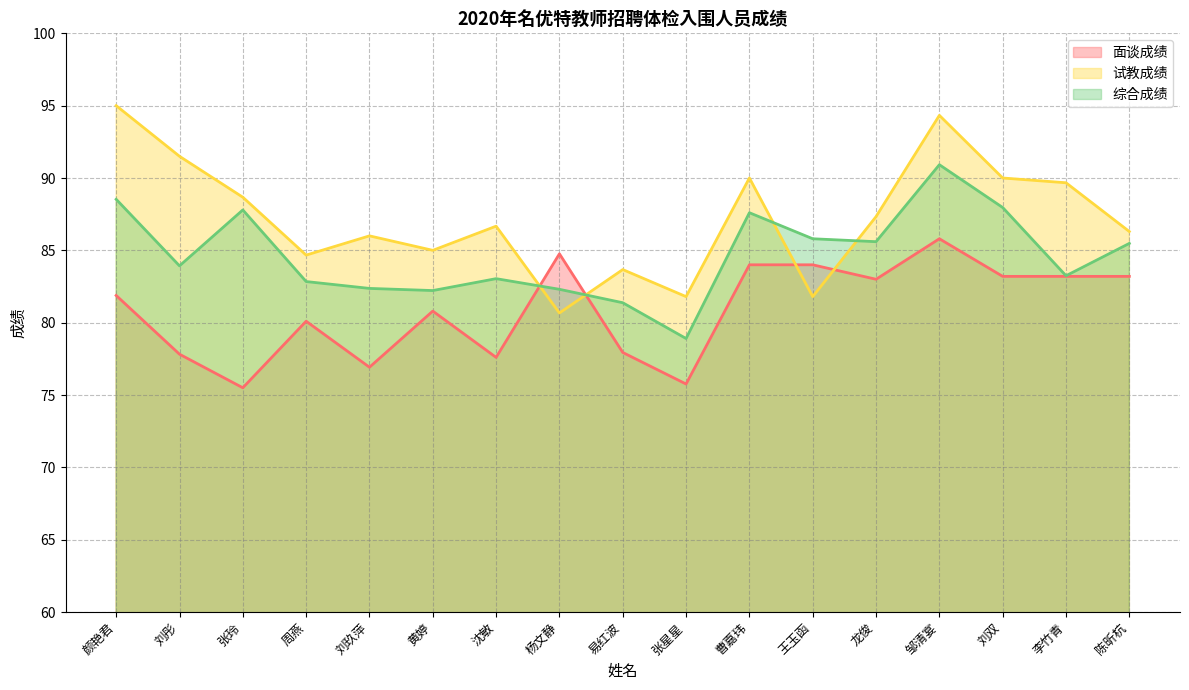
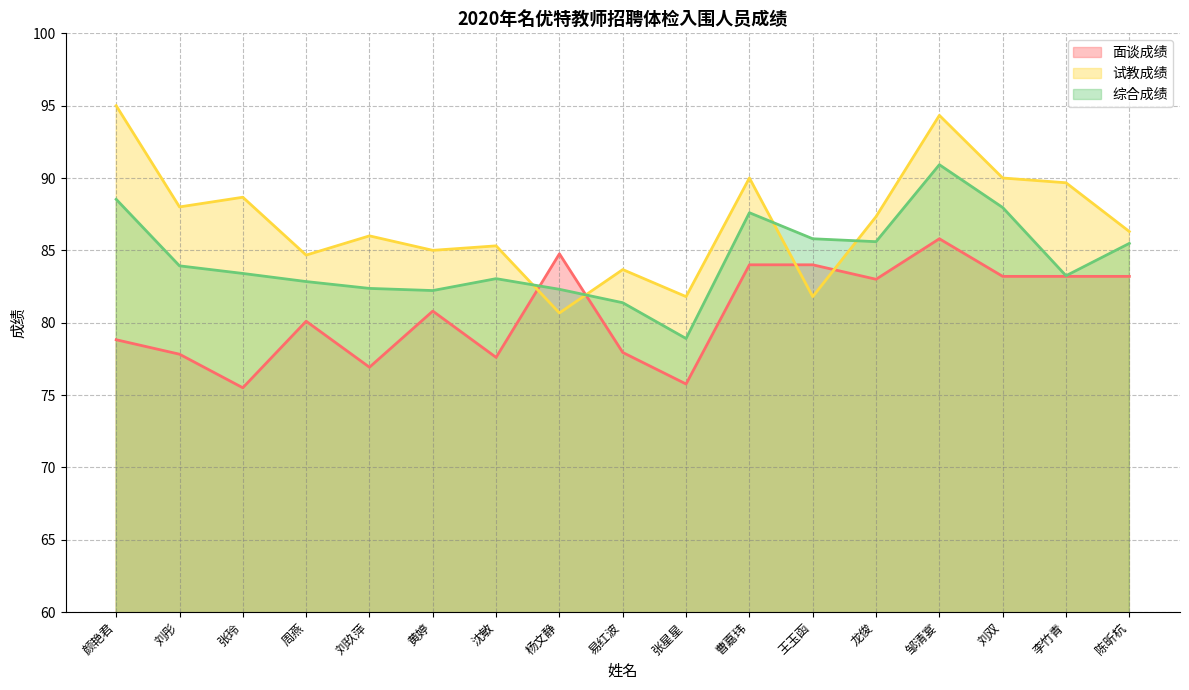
面谈成绩, 颜艳君: 81.9 -> 78.8
试教成绩, 刘彤: 91.5 -> 88.0
综合成绩, 张玲: 87.8 -> 83.4
试教成绩, 沈敏: 86.7 -> 85.3
